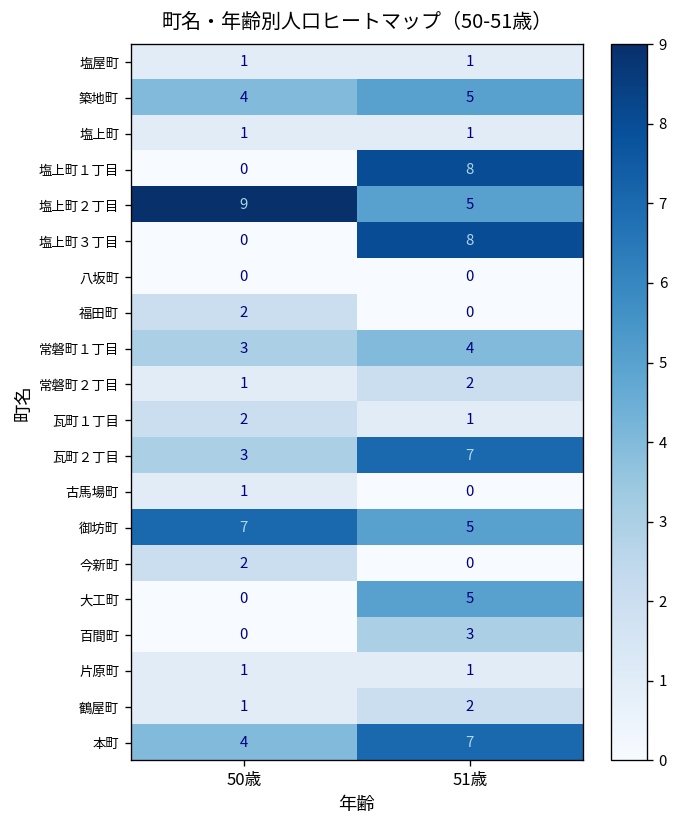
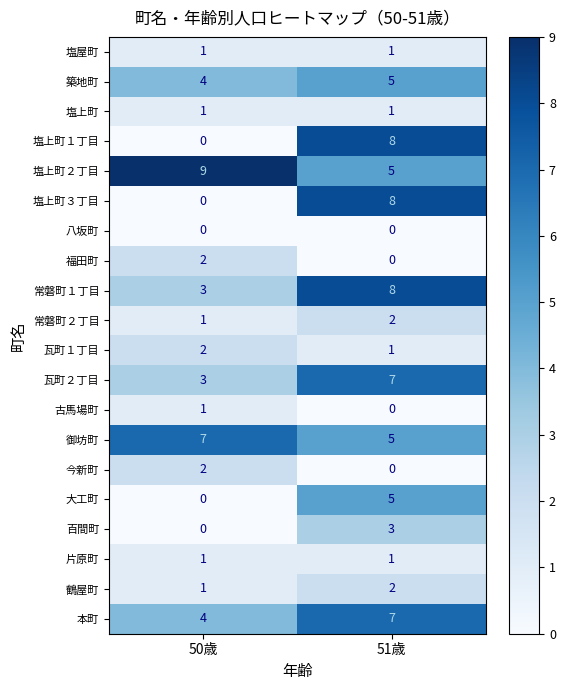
常磐町１丁目, 51歳: 4 -> 8
